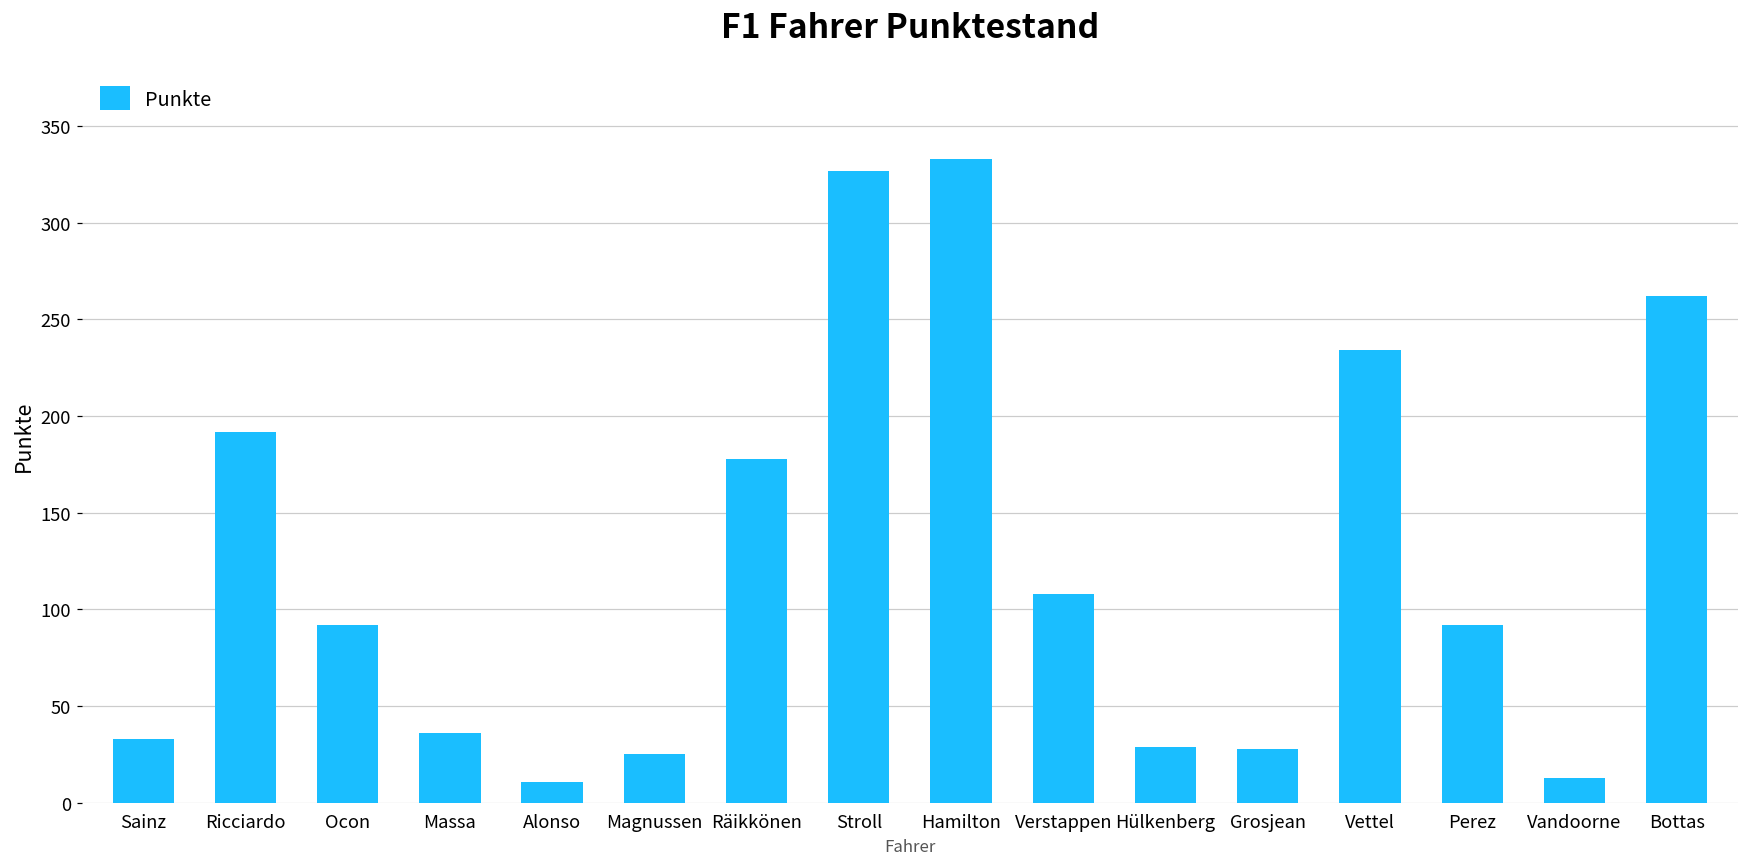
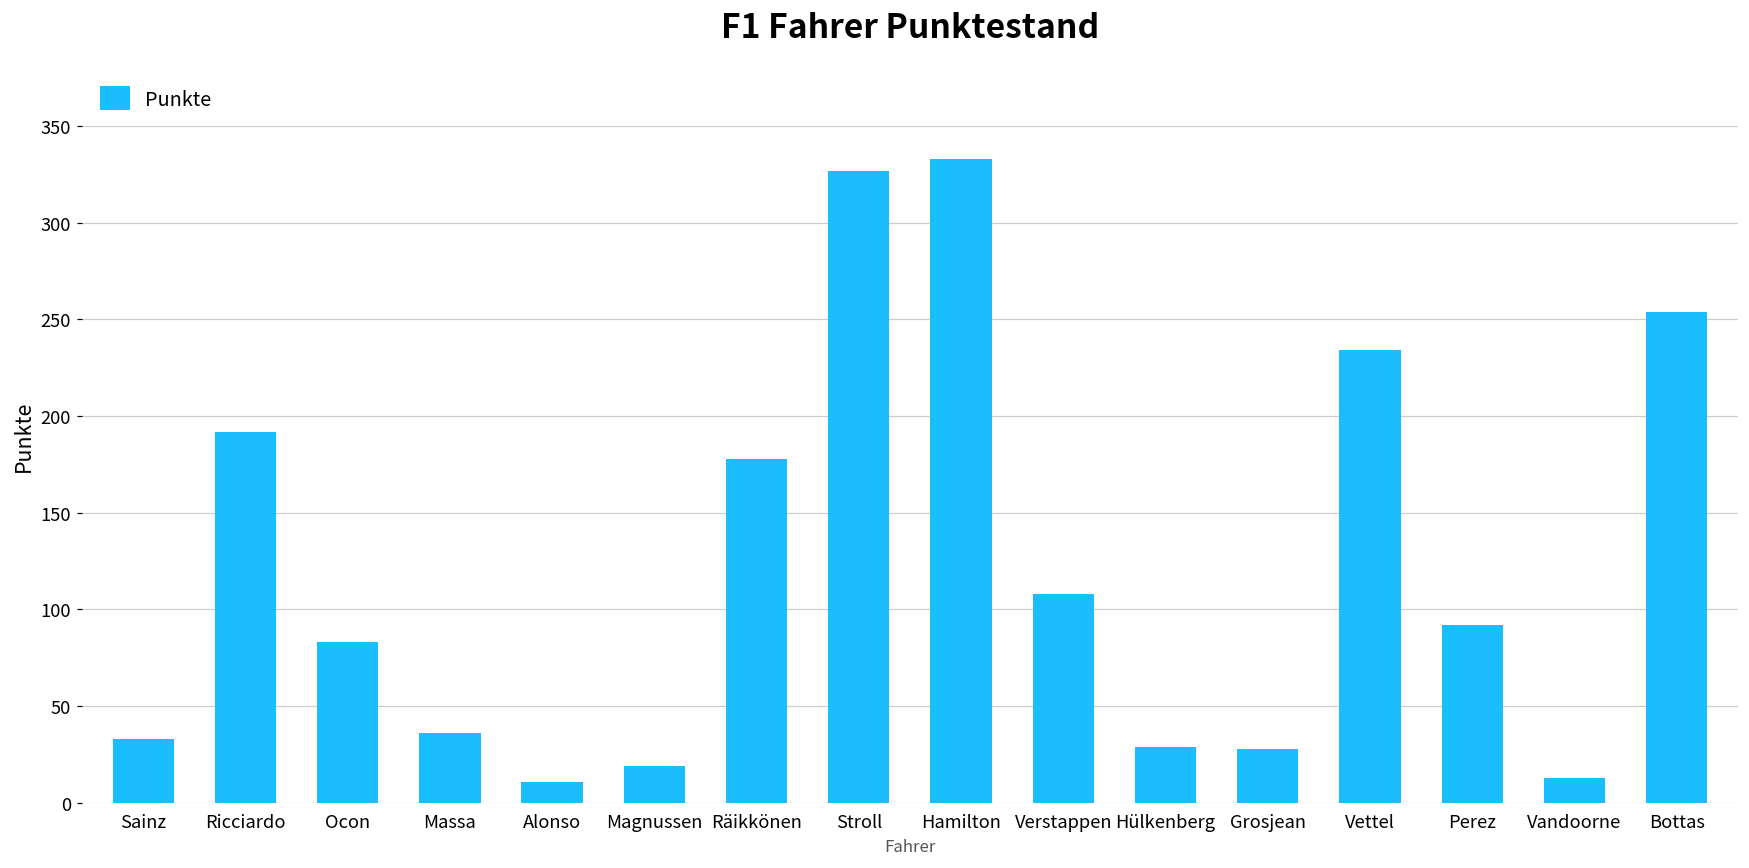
Ocon: 92 -> 83
Magnussen: 25 -> 19
Bottas: 262 -> 254
